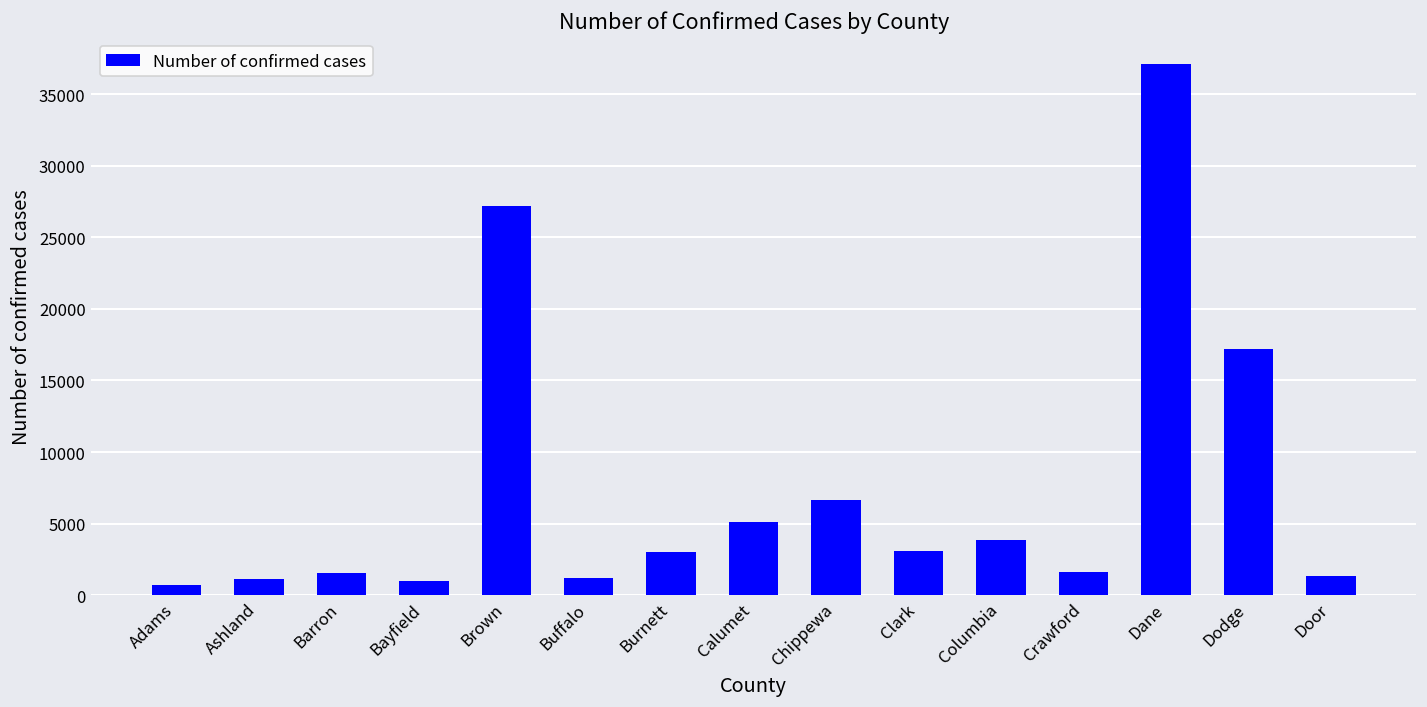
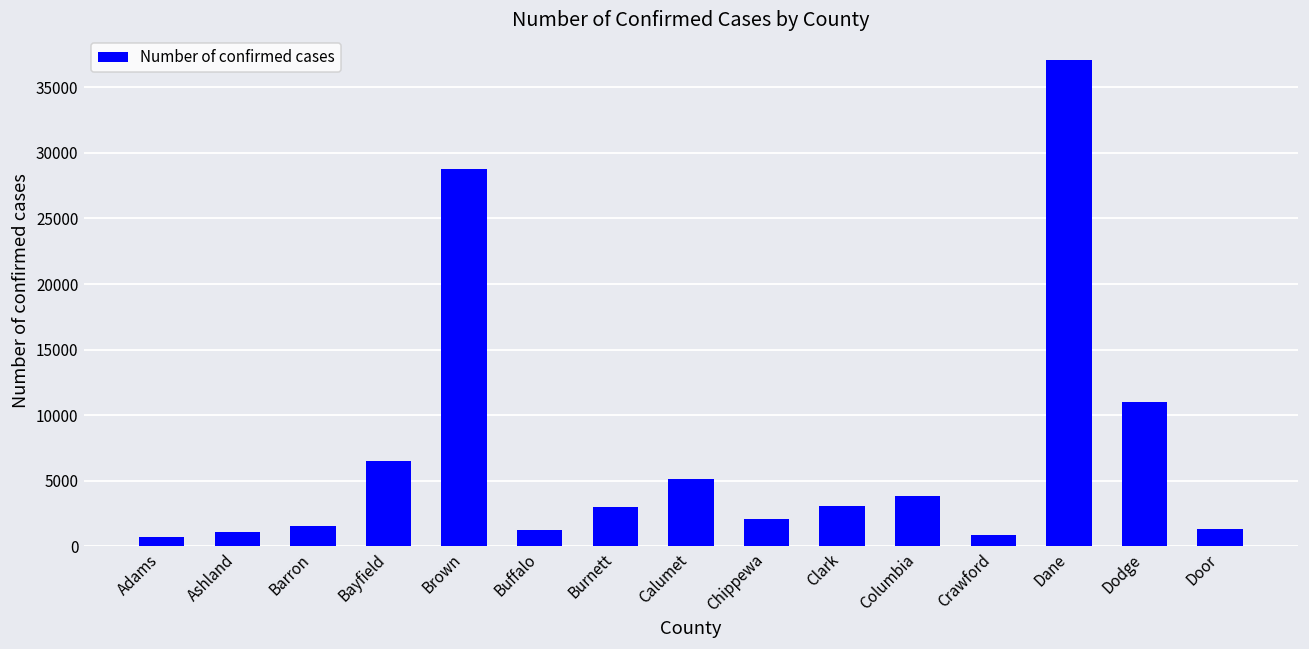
Bayfield: 1000 -> 6500
Brown: 27200 -> 28800
Chippewa: 6700 -> 2100
Crawford: 1600 -> 900
Dodge: 17200 -> 11000
